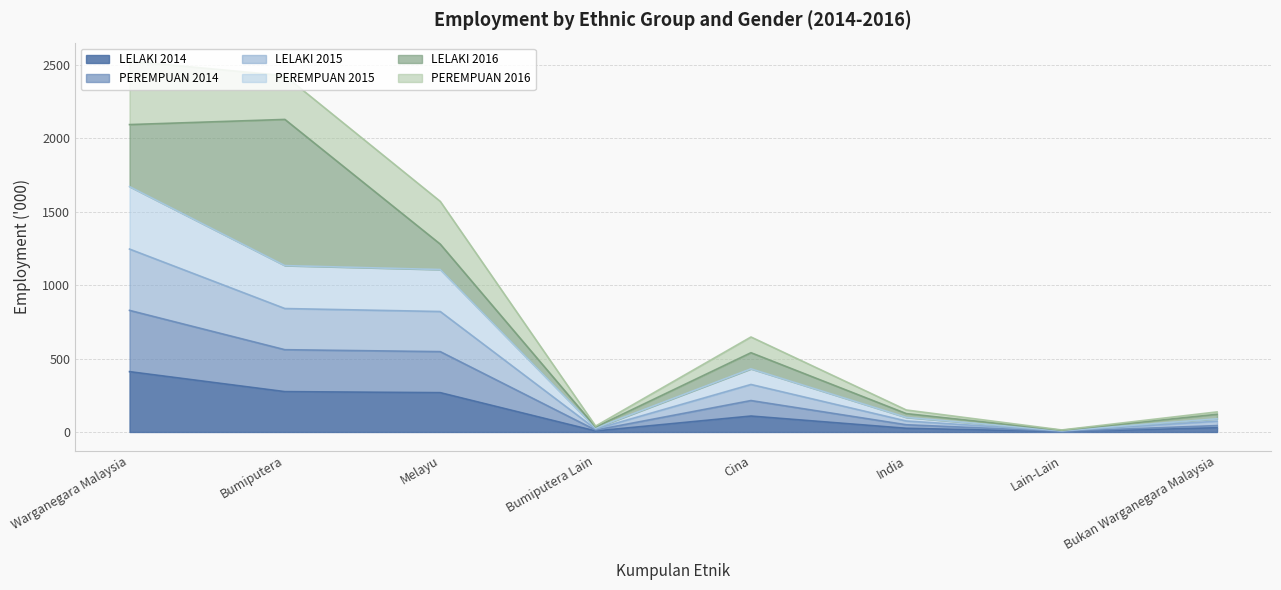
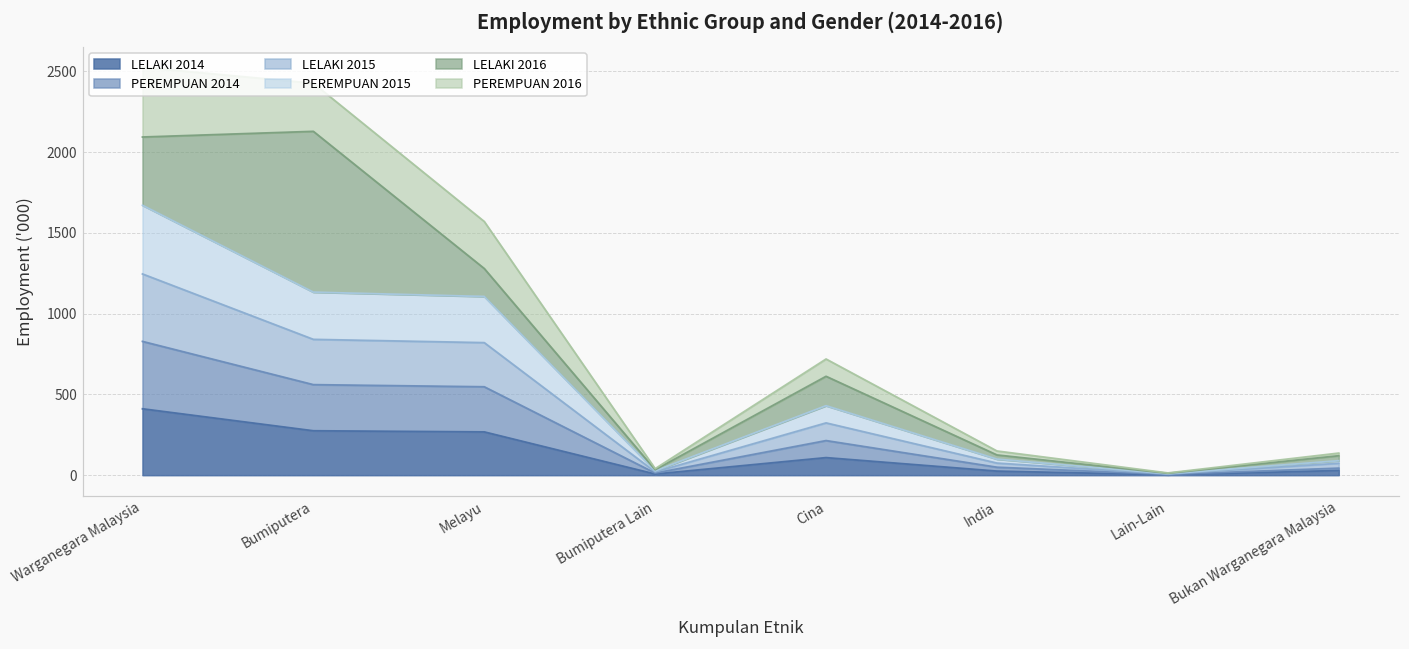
LELAKI 2016, Cina: 110 -> 180
